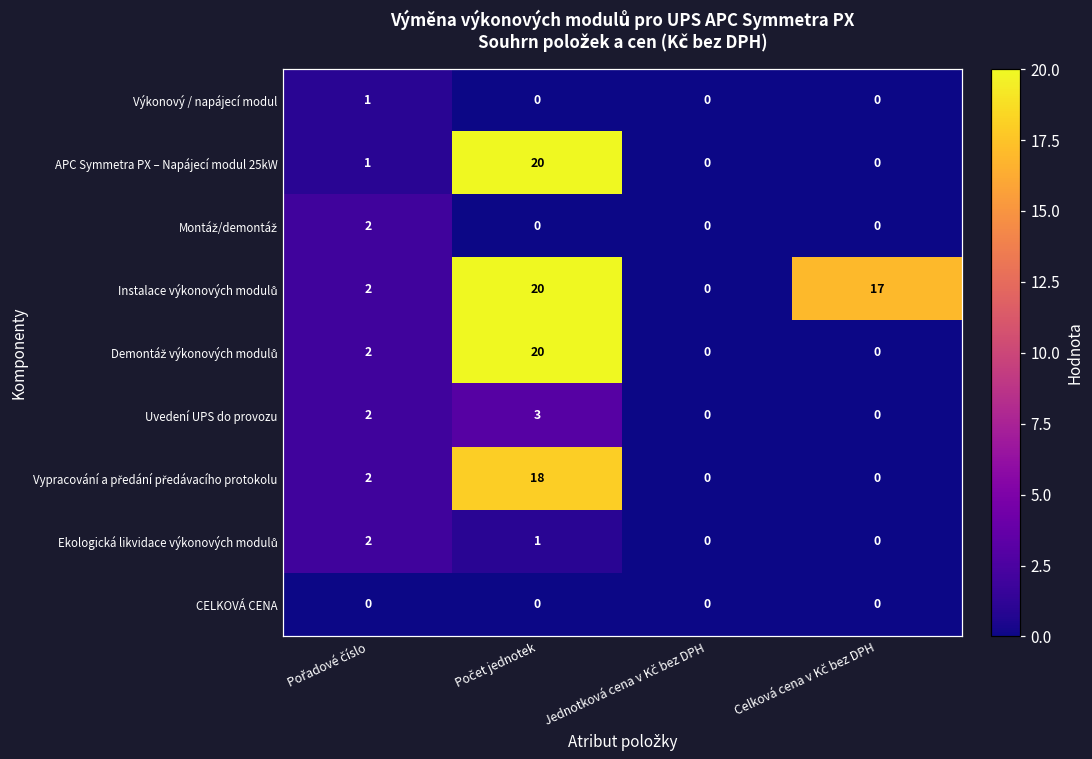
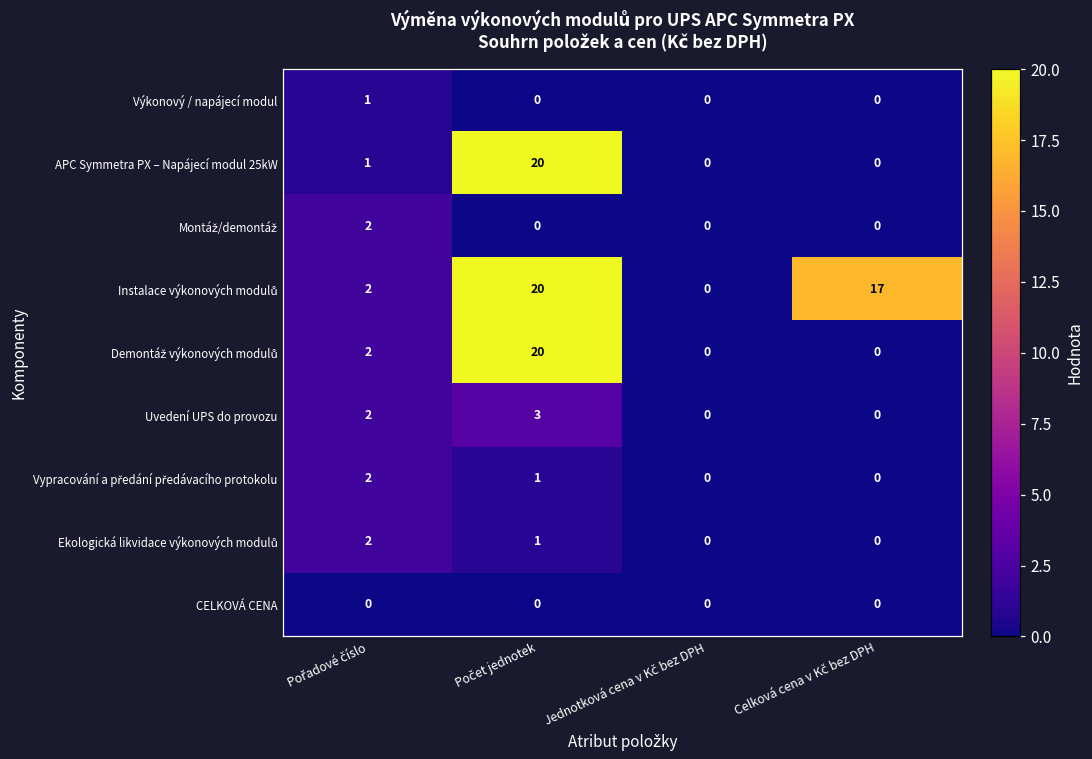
Vypracování a předání předávacího protokolu, Počet jednotek: 18 -> 1
